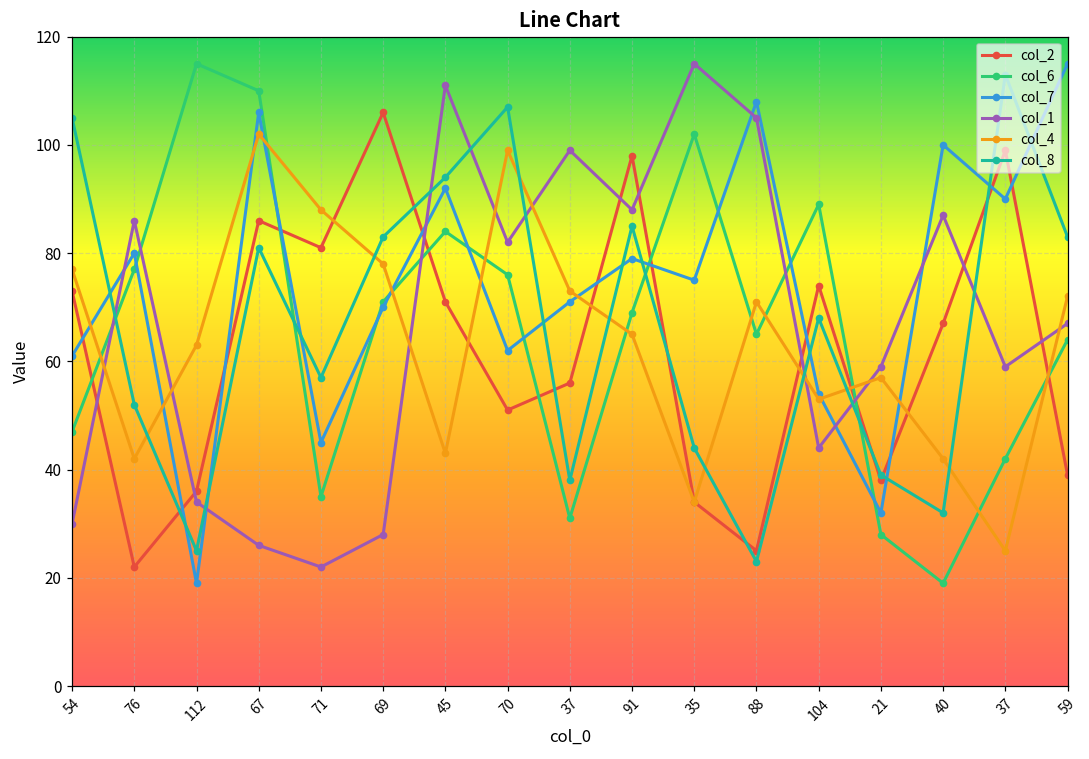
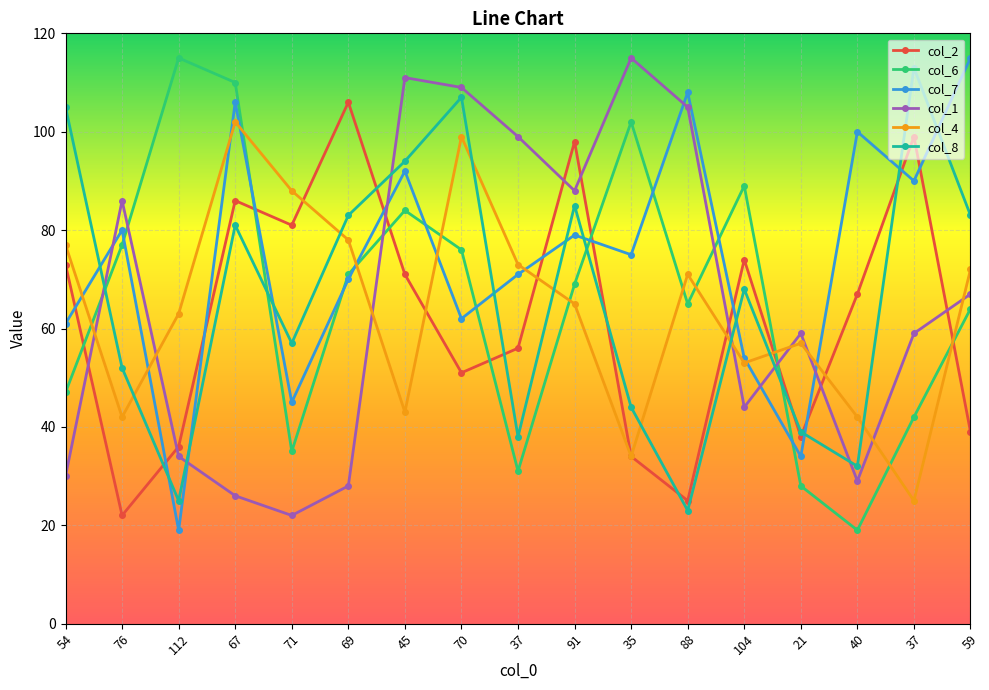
col_1, 70: 82 -> 109
col_7, 21: 32 -> 34
col_1, 40: 87 -> 29
